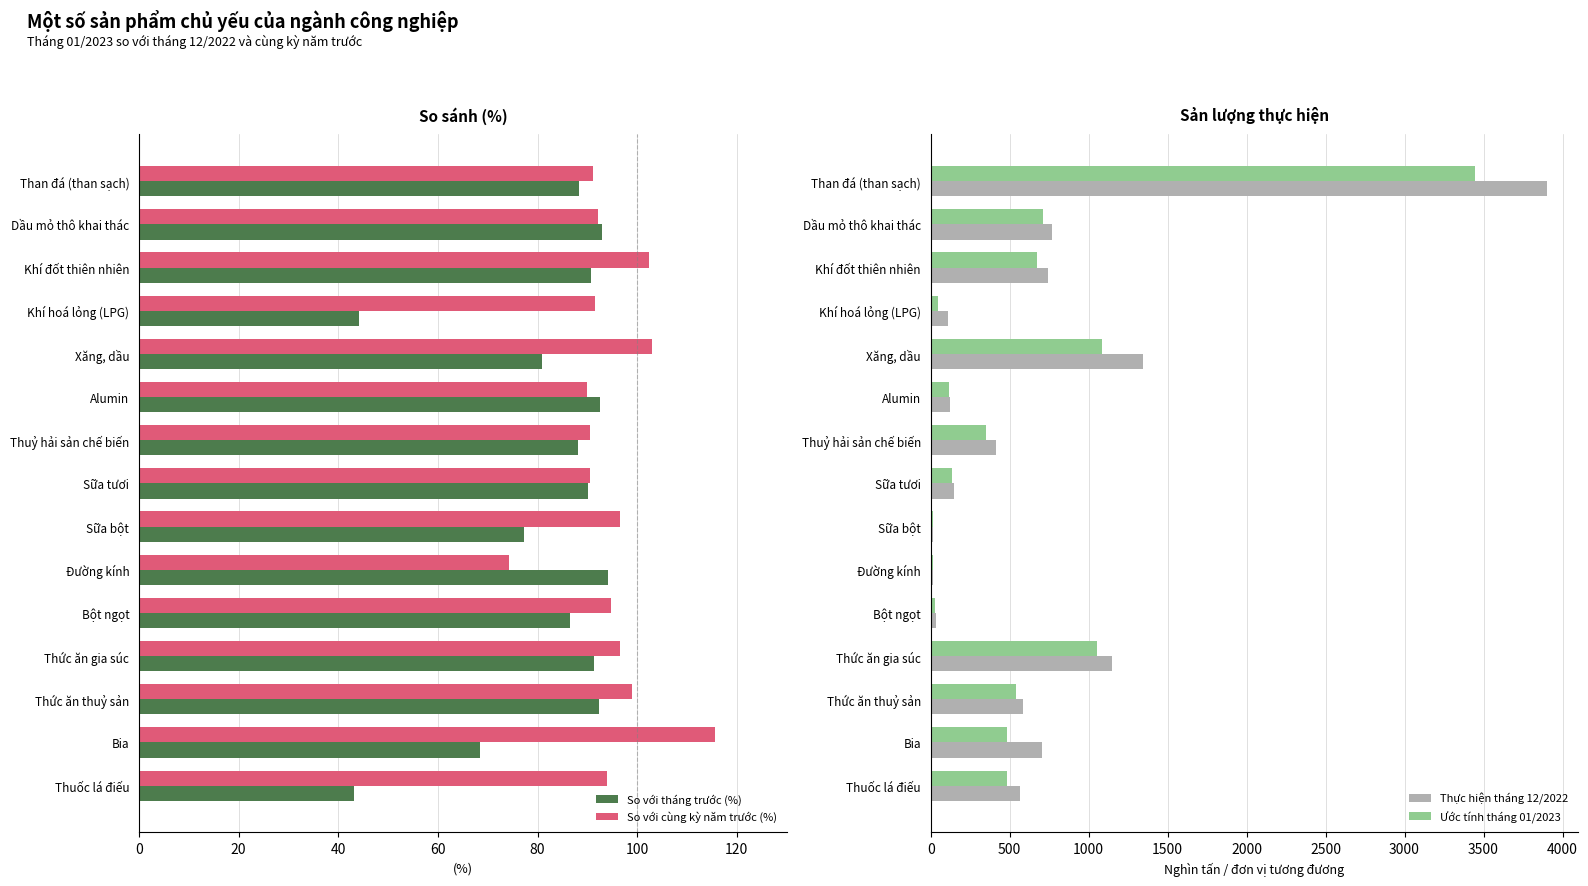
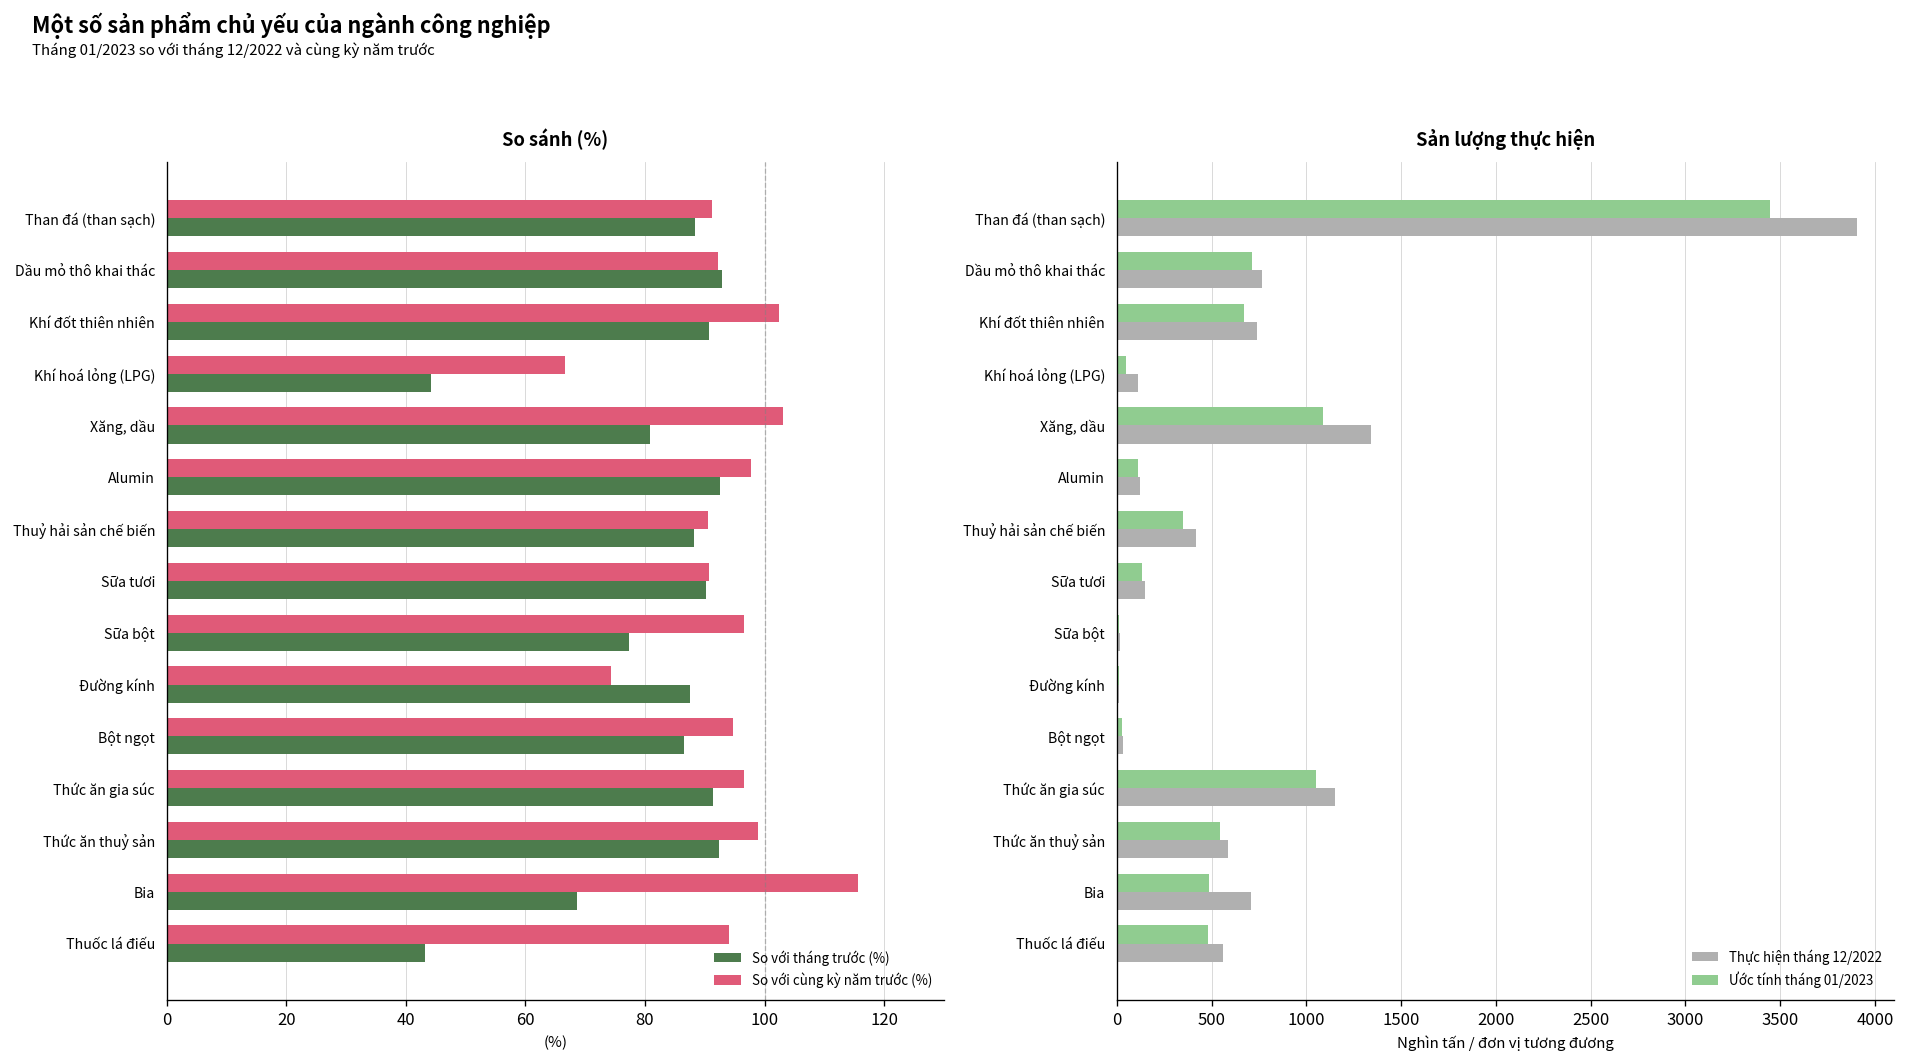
So sánh (%), So với cùng kỳ năm trước (%), Khí hoá lỏng (LPG): 92 -> 67
So sánh (%), So với cùng kỳ năm trước (%), Alumin: 90 -> 98
So sánh (%), So với tháng trước (%), Đường kính: 94 -> 88
